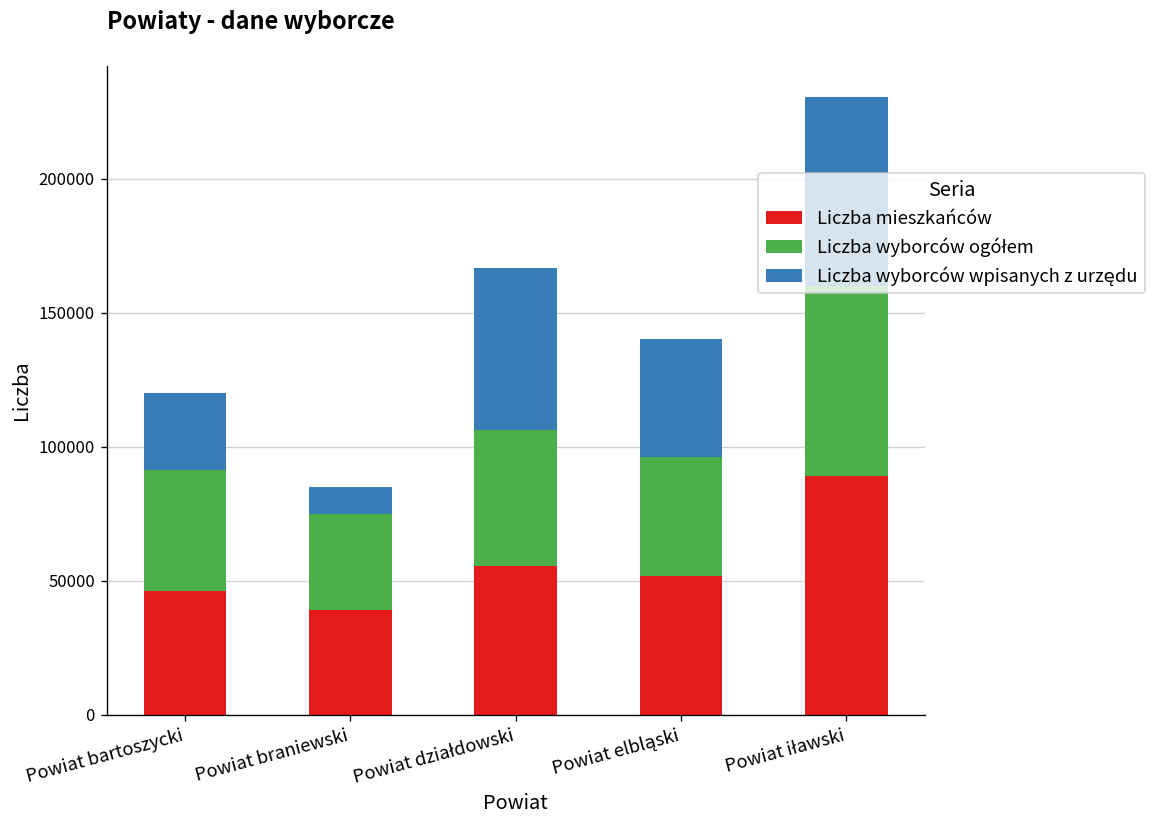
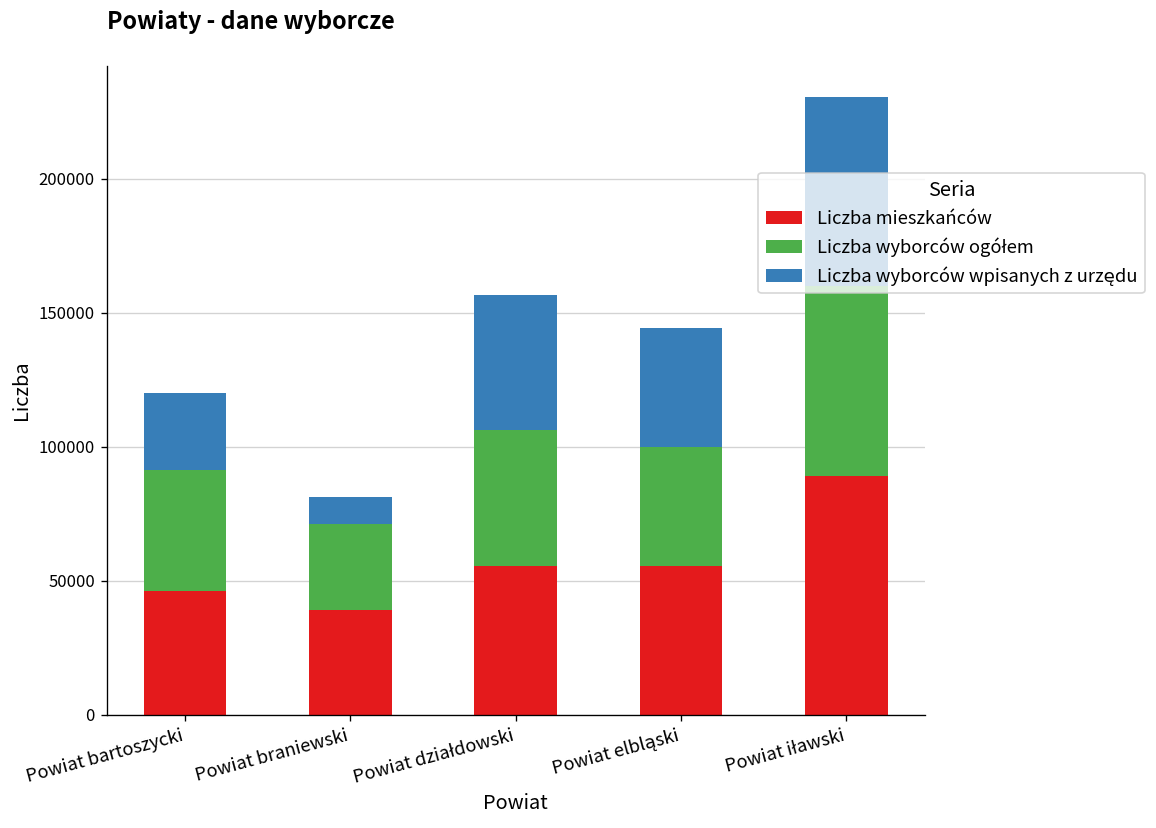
Liczba wyborców ogółem, Powiat braniewski: 36000 -> 32000
Liczba wyborców wpisanych z urzędu, Powiat działdowski: 60000 -> 50000
Liczba mieszkańców, Powiat elbląski: 52000 -> 56000
